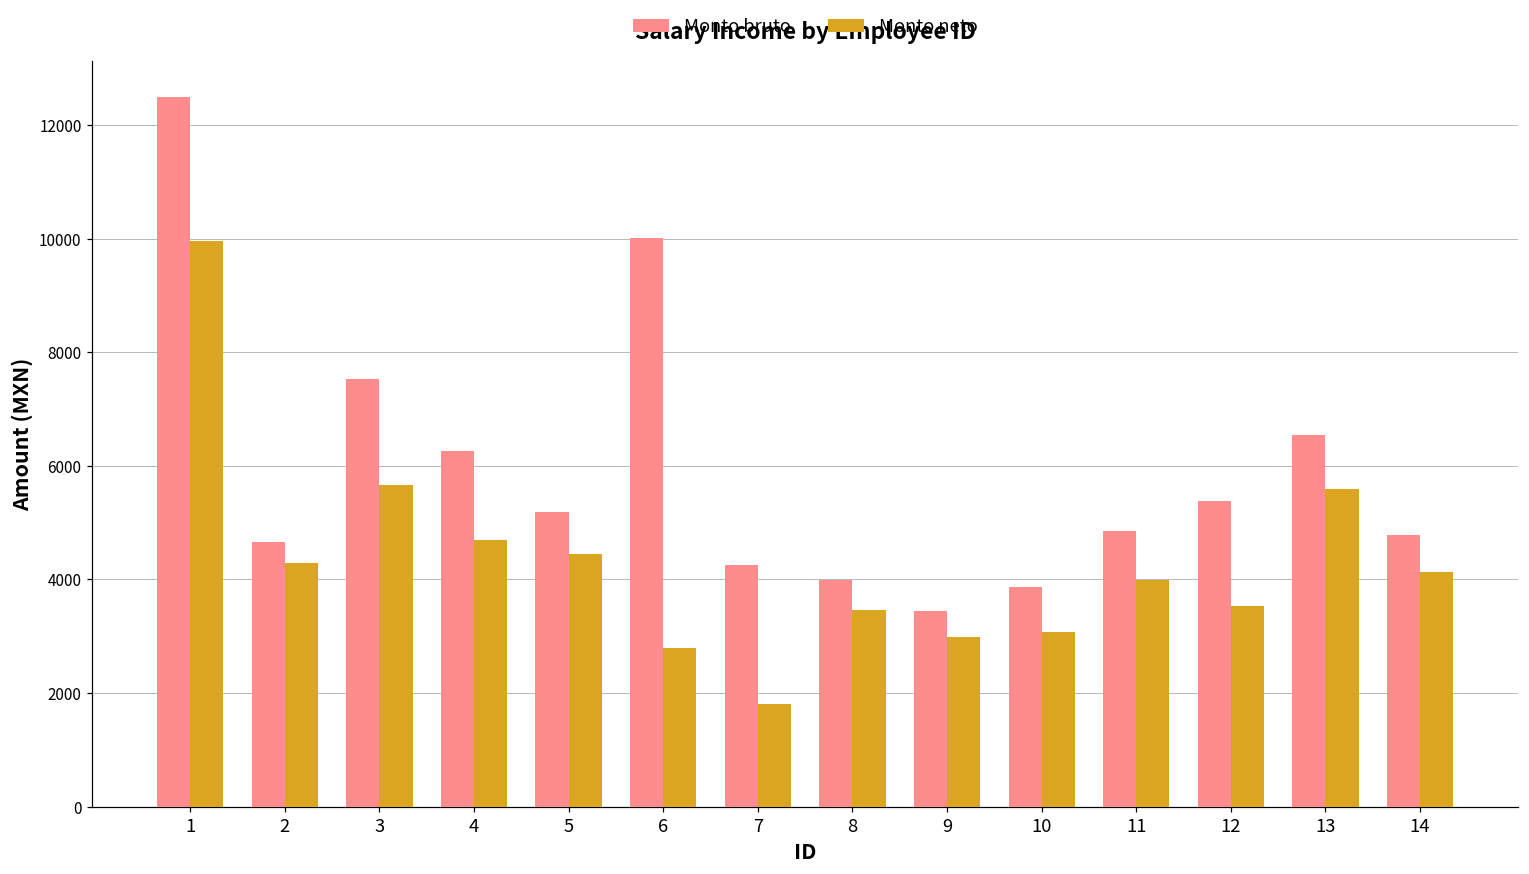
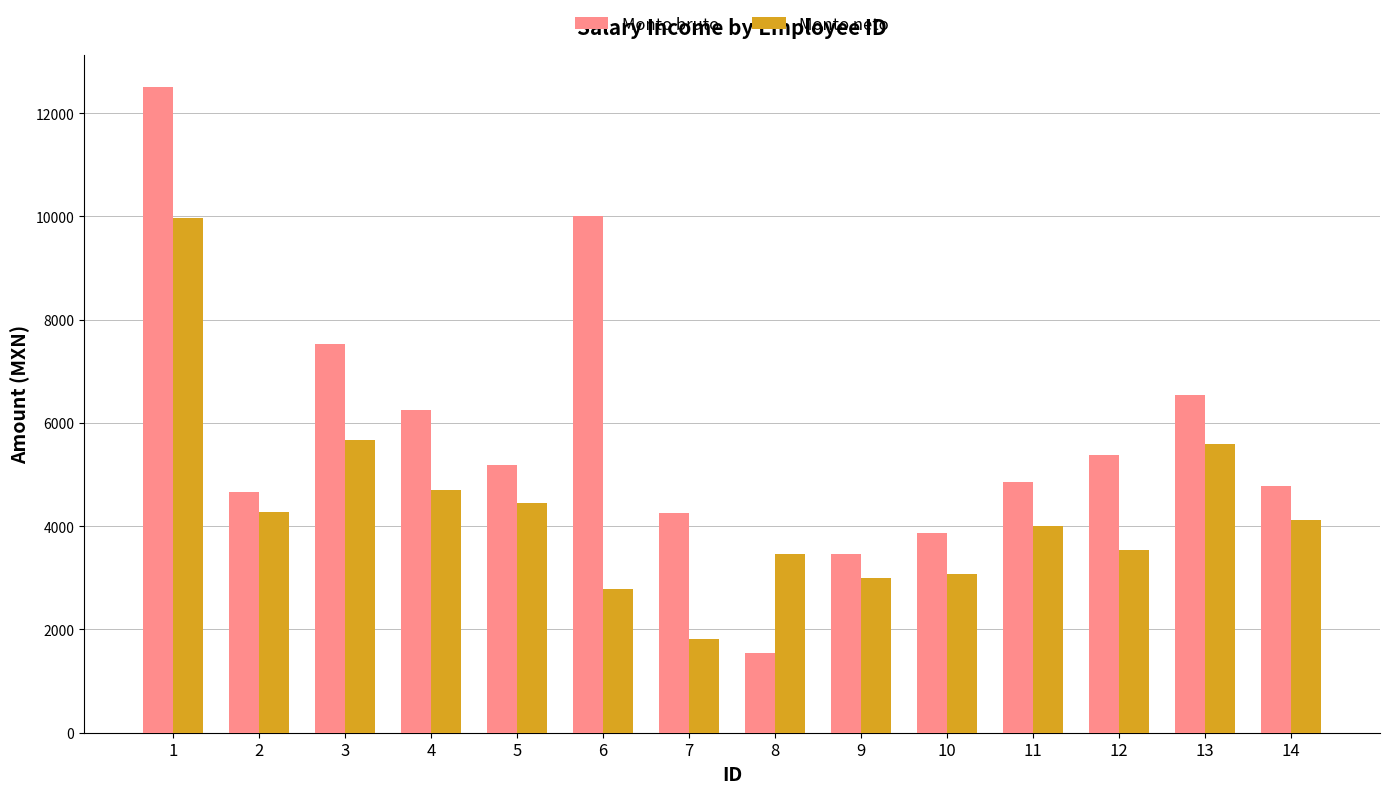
Monto bruto, 8: 4000 -> 1600
